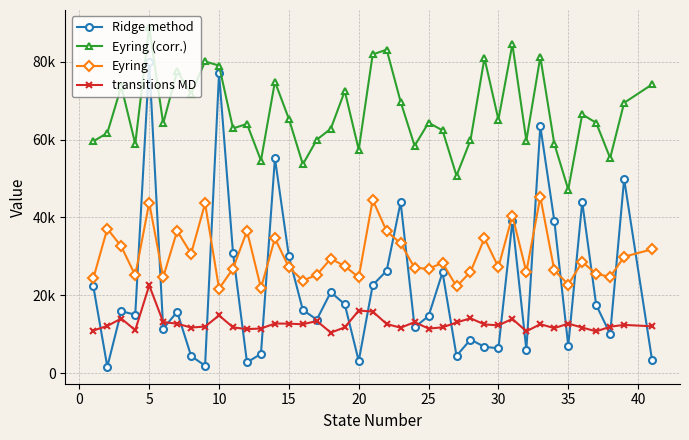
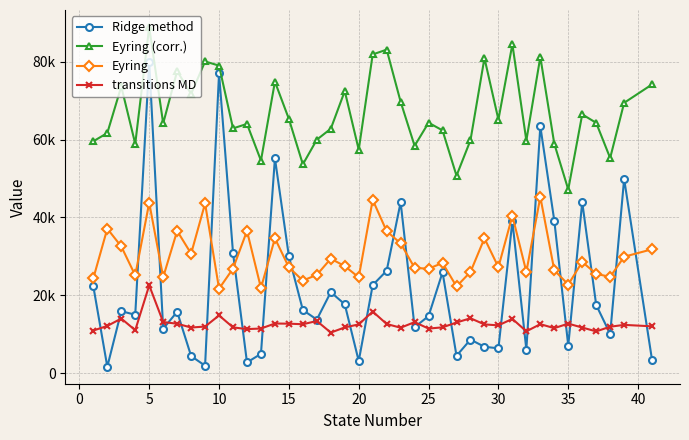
transitions MD, 20: 16000 -> 13000
